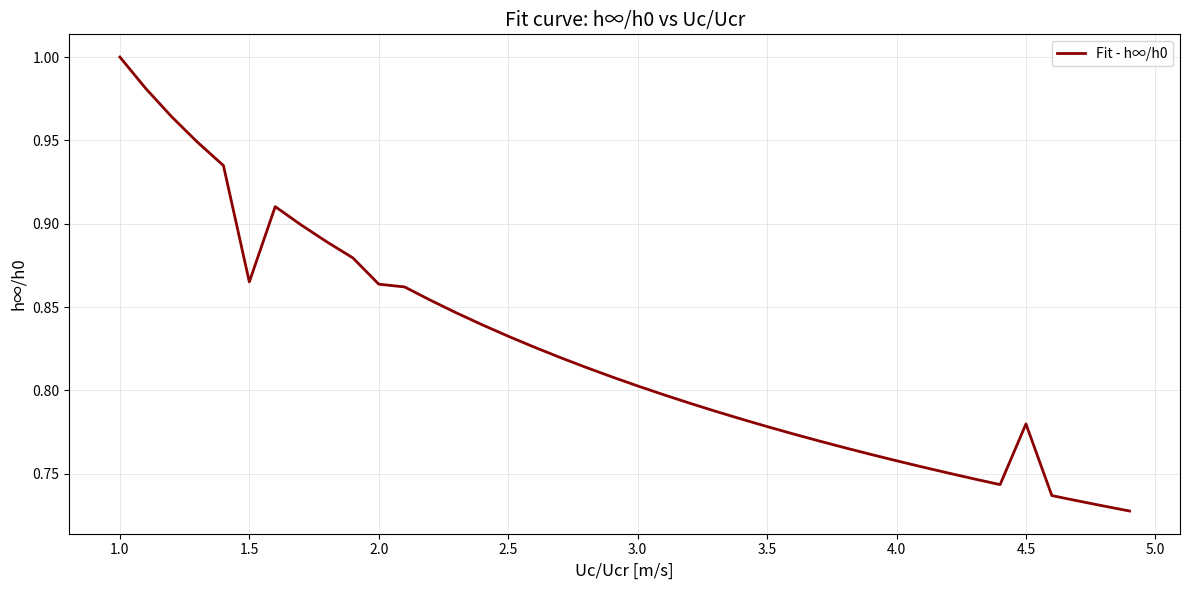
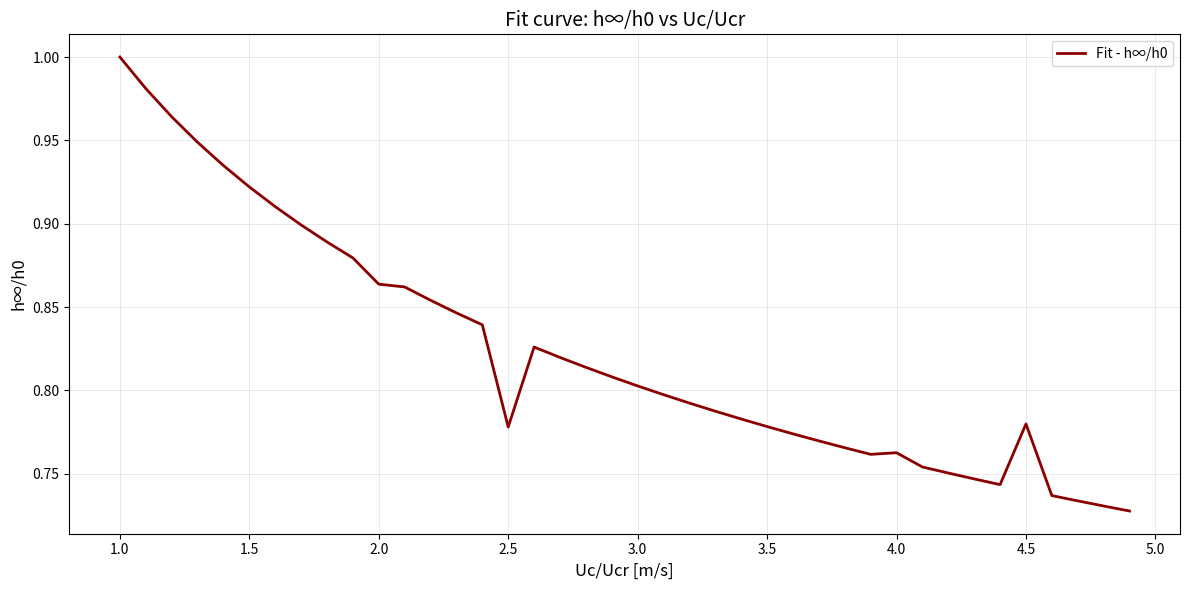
1.5: 0.865 -> 0.922
2.5: 0.833 -> 0.778
4.0: 0.758 -> 0.763
